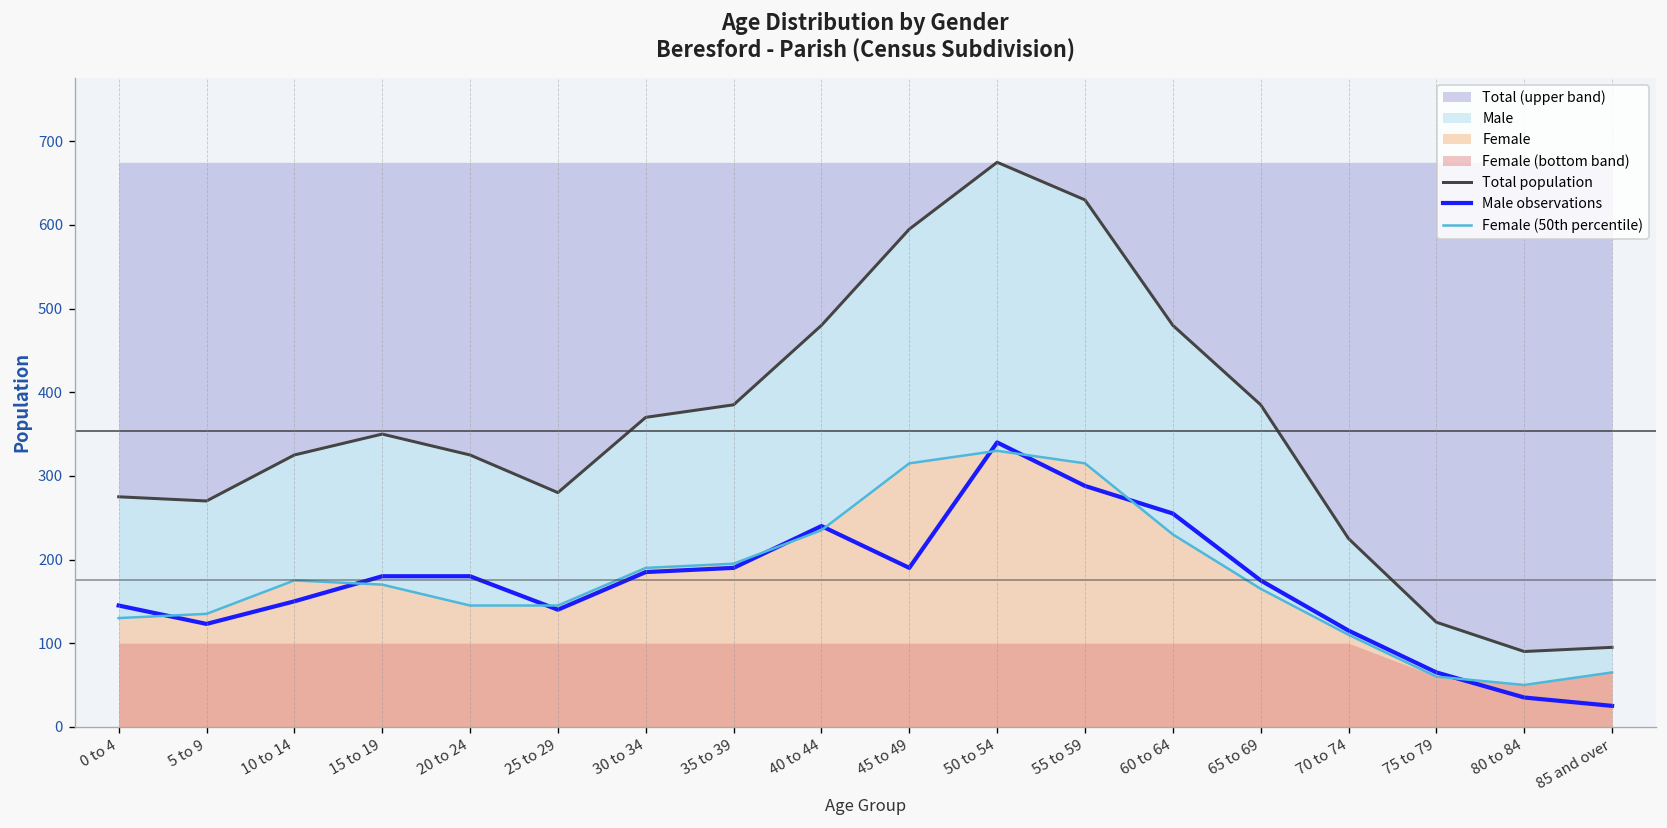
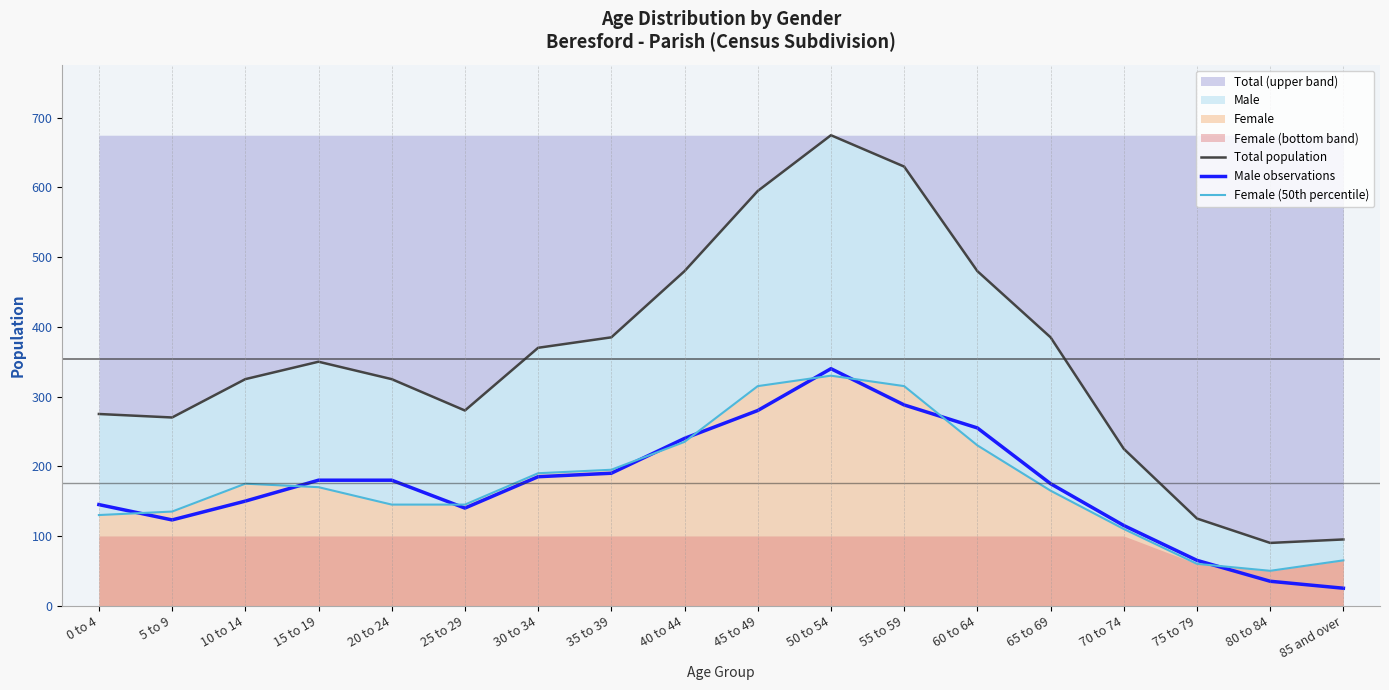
Male observations, 45 to 49: 190 -> 280
